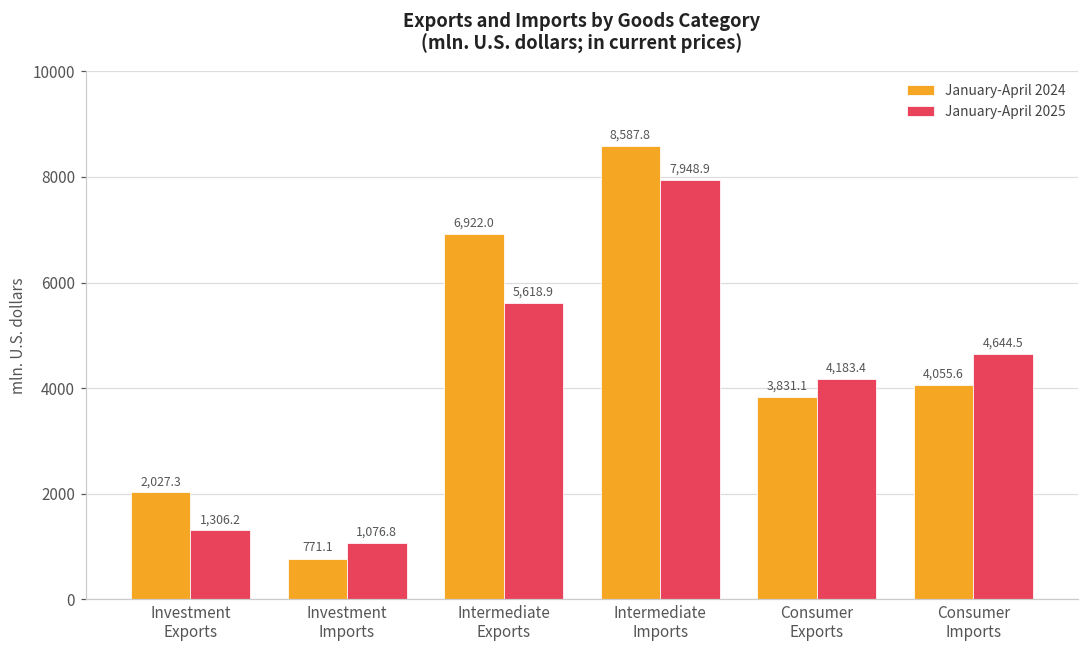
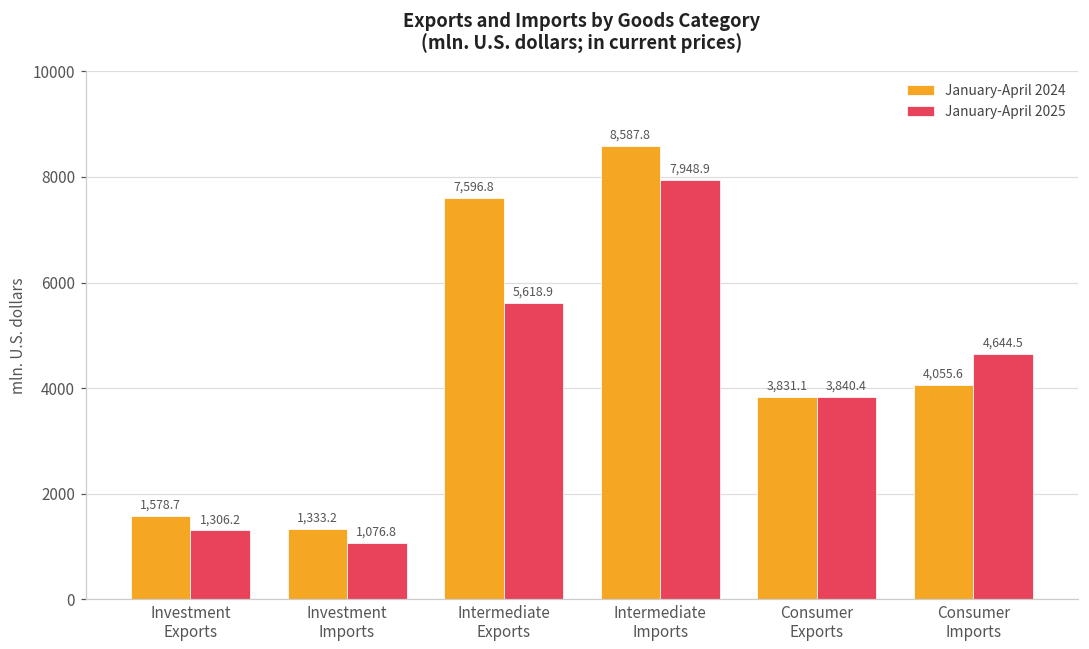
January-April 2024, Investment Exports: 2,027.3 -> 1,578.7
January-April 2024, Investment Imports: 771.1 -> 1,333.2
January-April 2024, Intermediate Exports: 6,922.0 -> 7,596.8
January-April 2025, Consumer Exports: 4,183.4 -> 3,840.4
